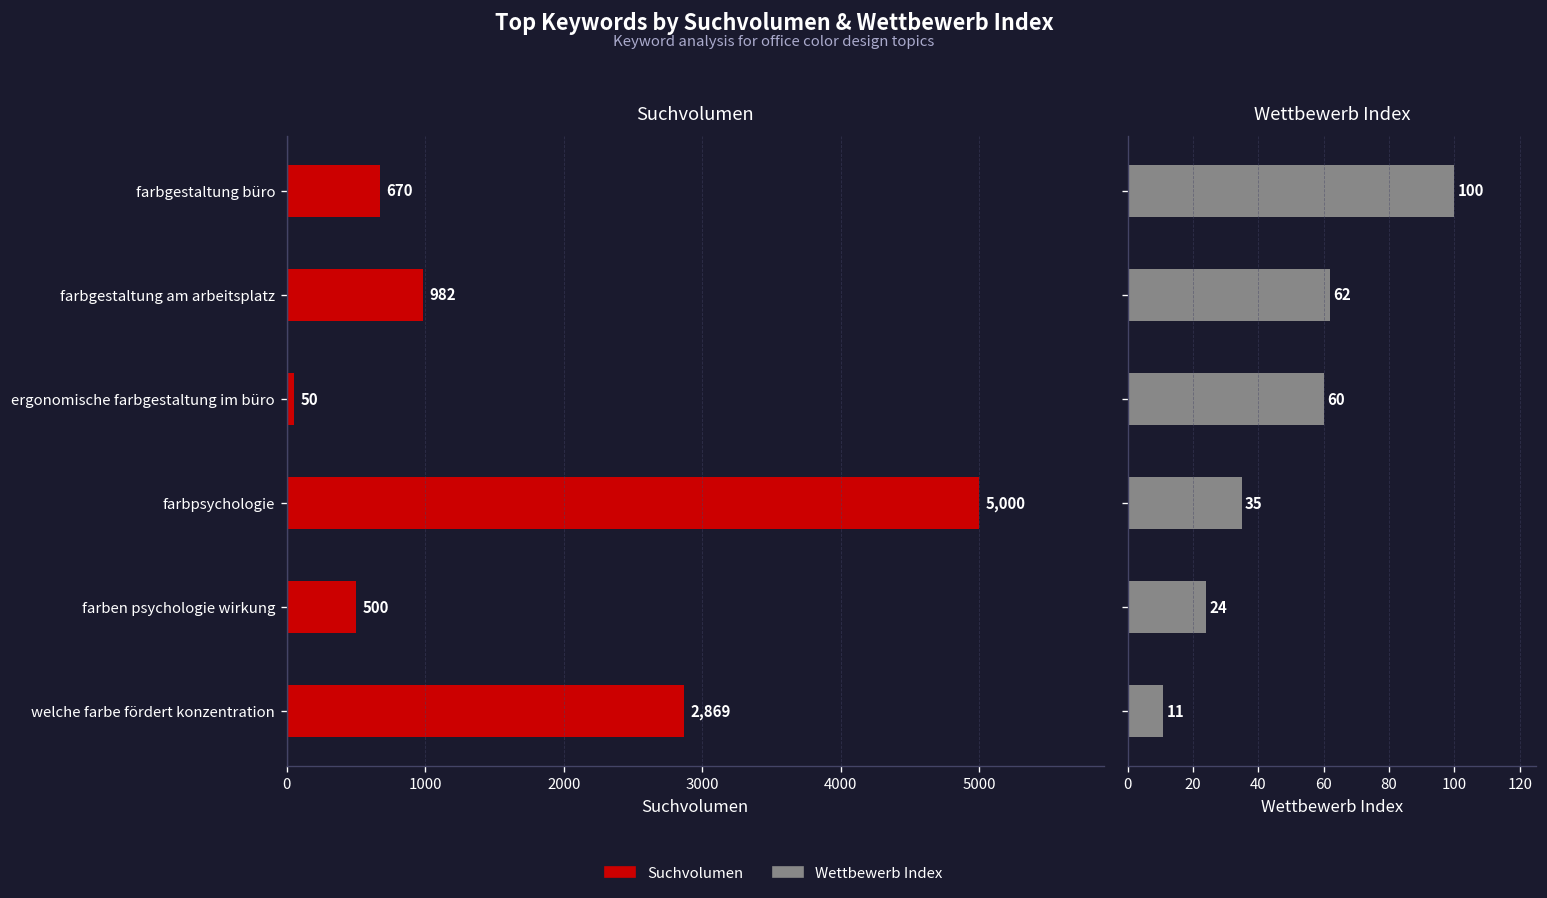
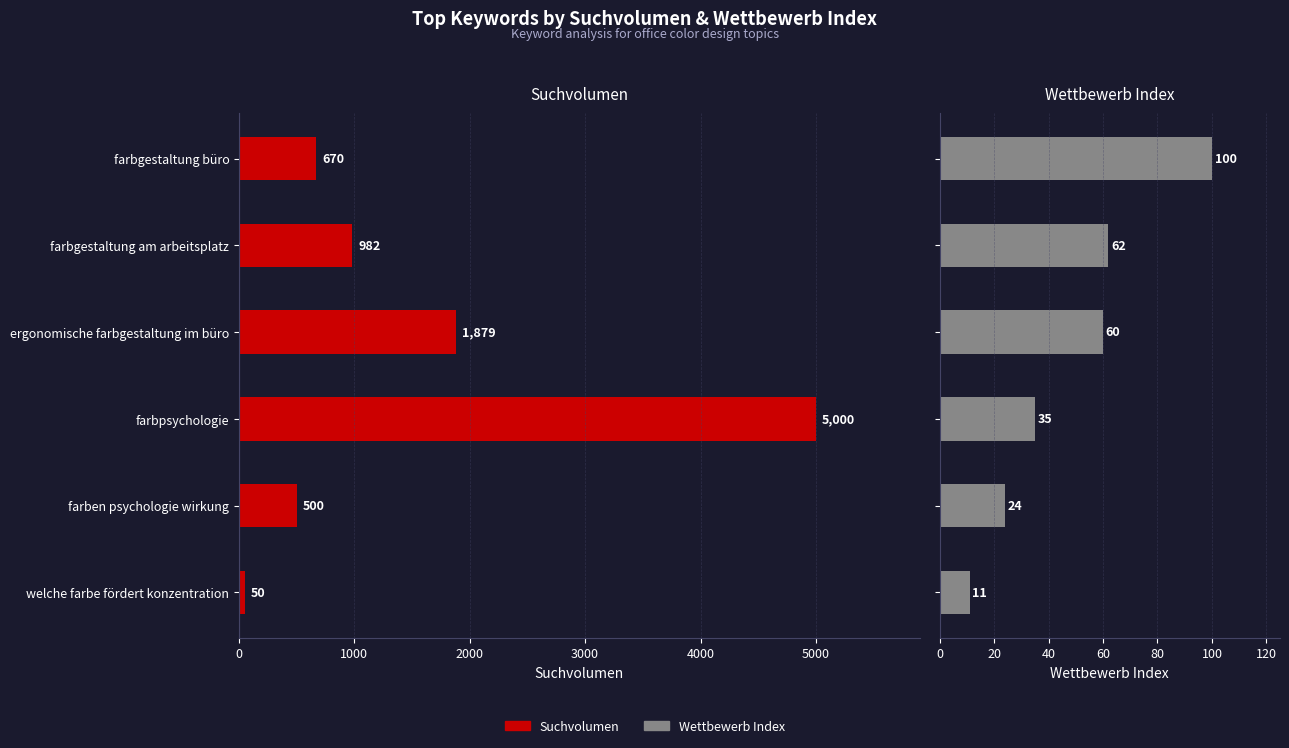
Suchvolumen, ergonomische farbgestaltung im büro: 50 -> 1,879
Suchvolumen, welche farbe fördert konzentration: 2,869 -> 50
